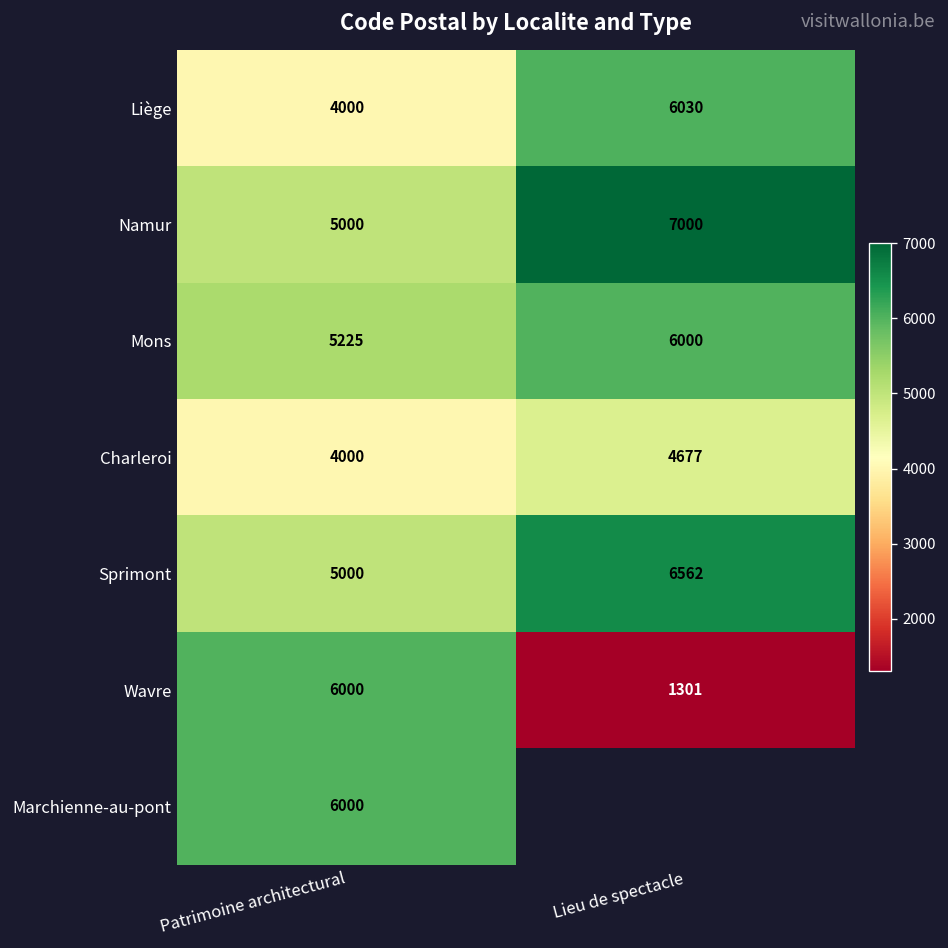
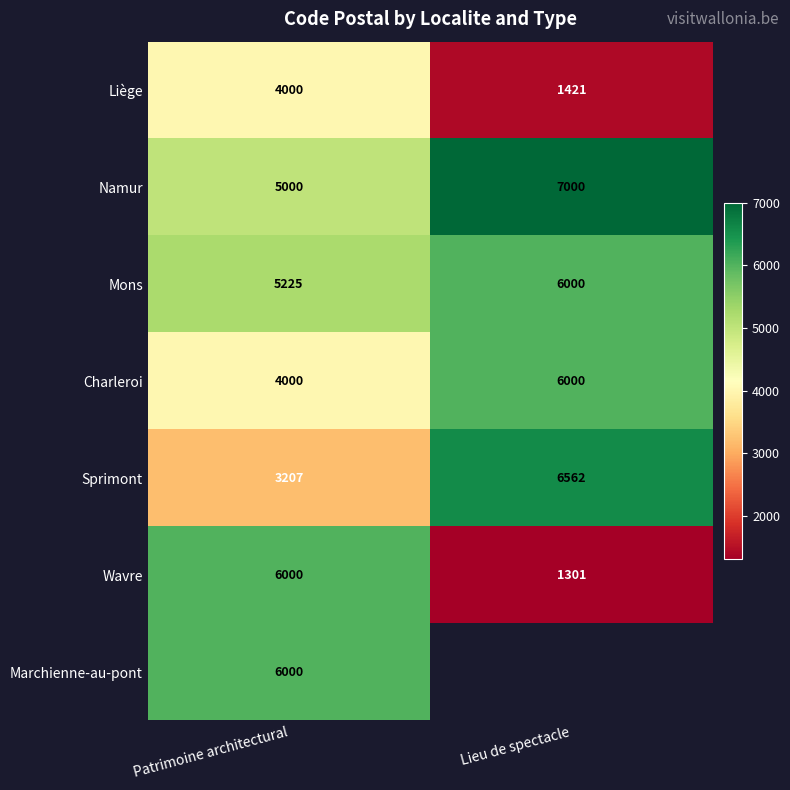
Liège, Lieu de spectacle: 6030 -> 1421
Charleroi, Lieu de spectacle: 4677 -> 6000
Sprimont, Patrimoine architectural: 5000 -> 3207
